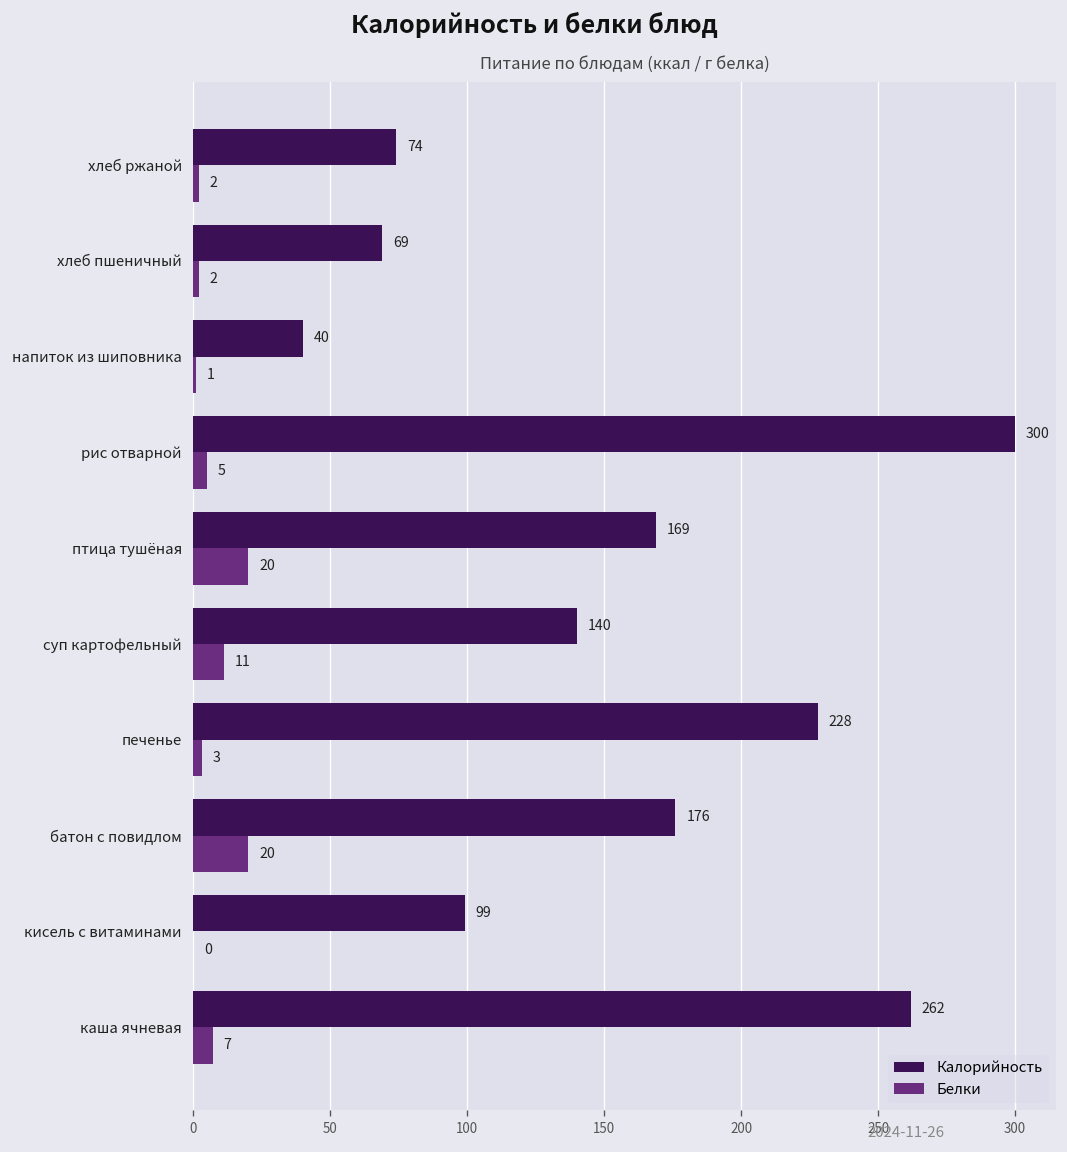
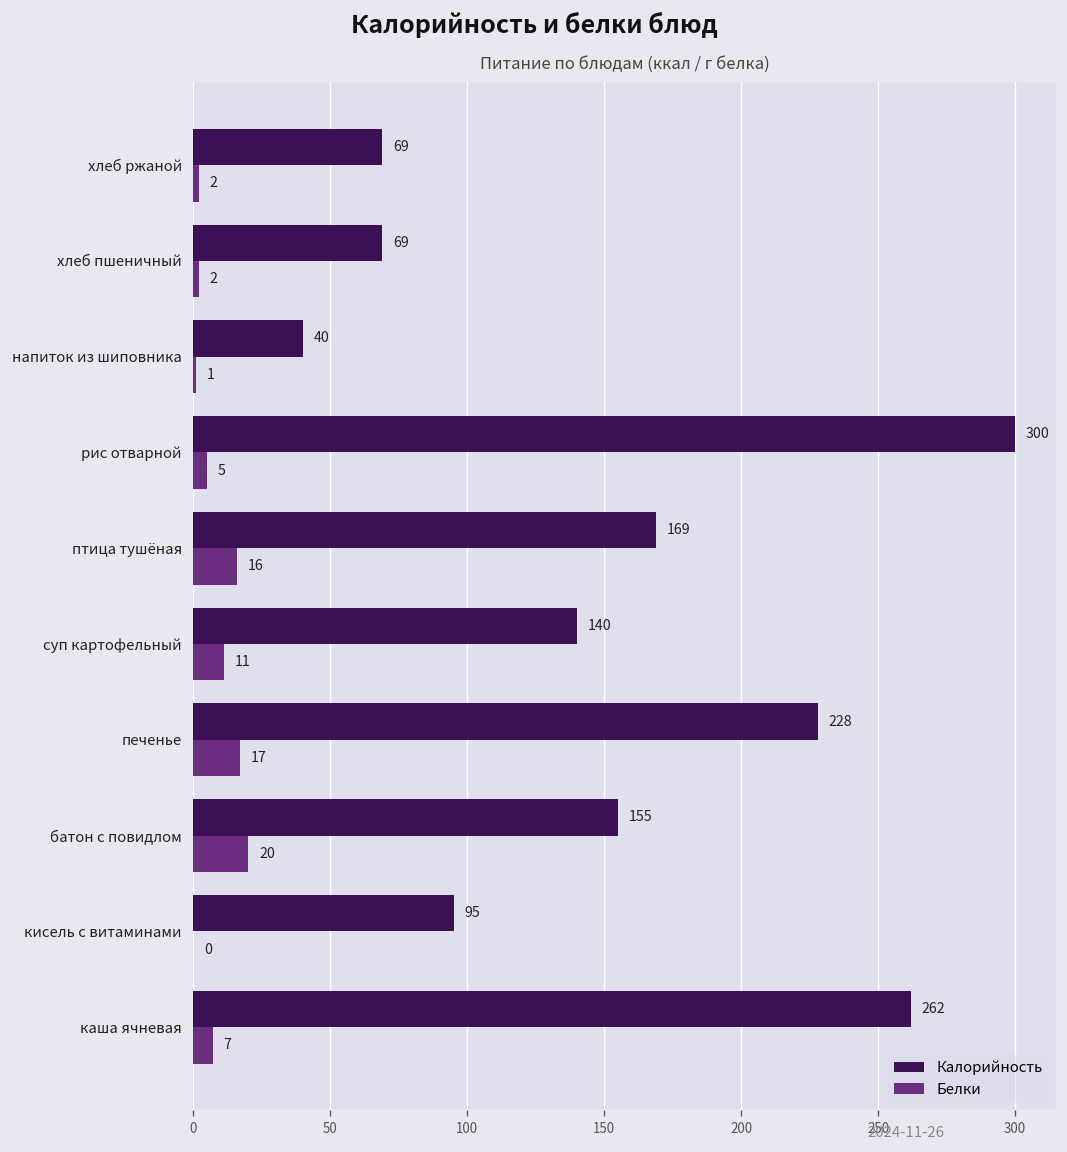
Калорийность, хлеб ржаной: 74 -> 69
Белки, птица тушёная: 20 -> 16
Белки, печенье: 3 -> 17
Калорийность, батон с повидлом: 176 -> 155
Калорийность, кисель с витаминами: 99 -> 95
